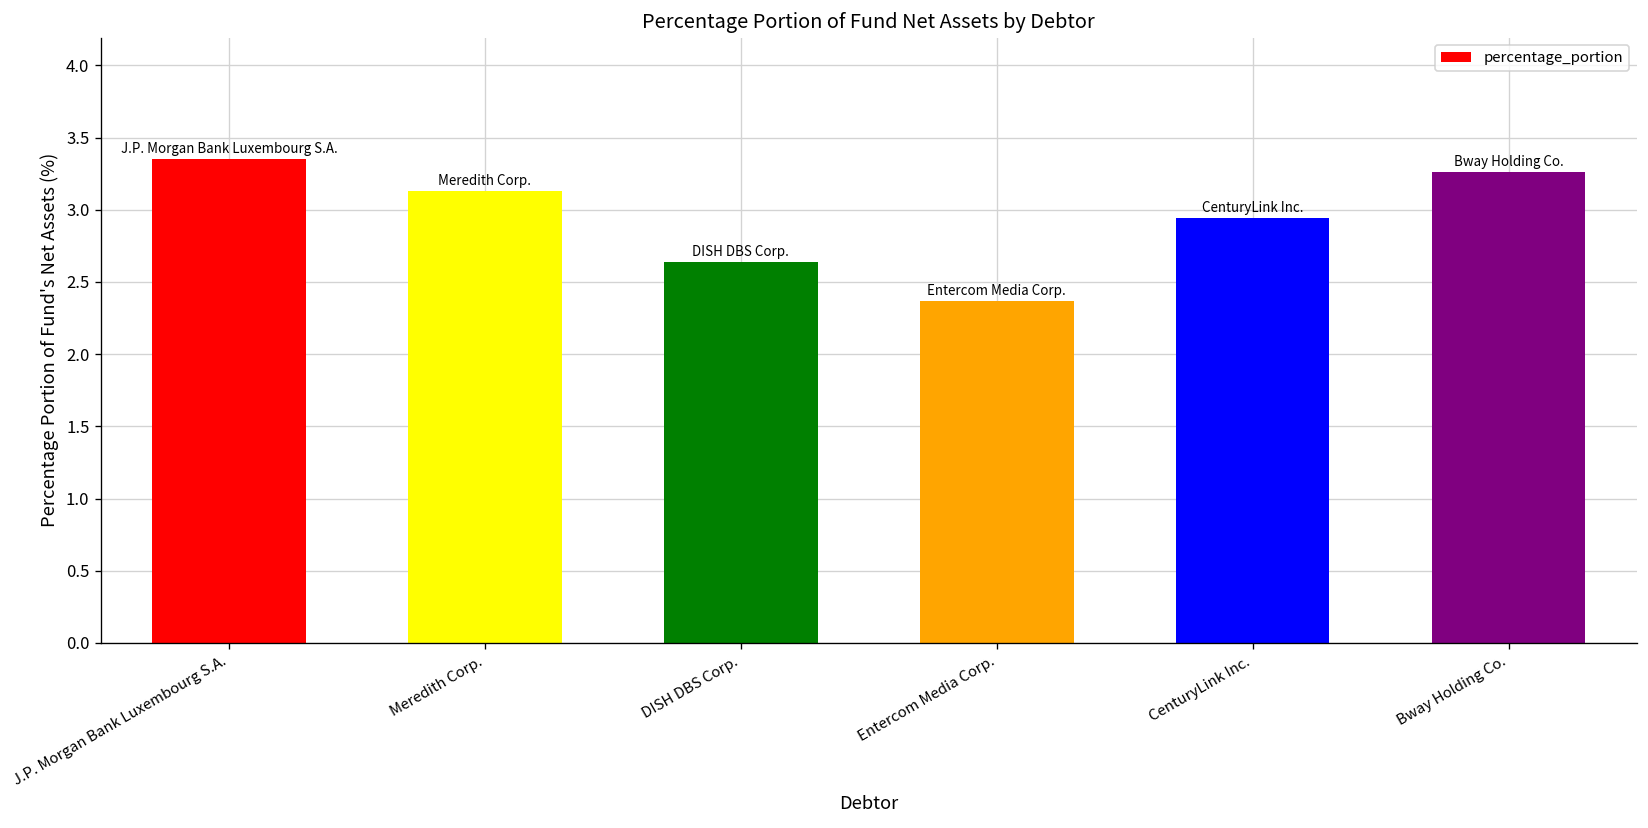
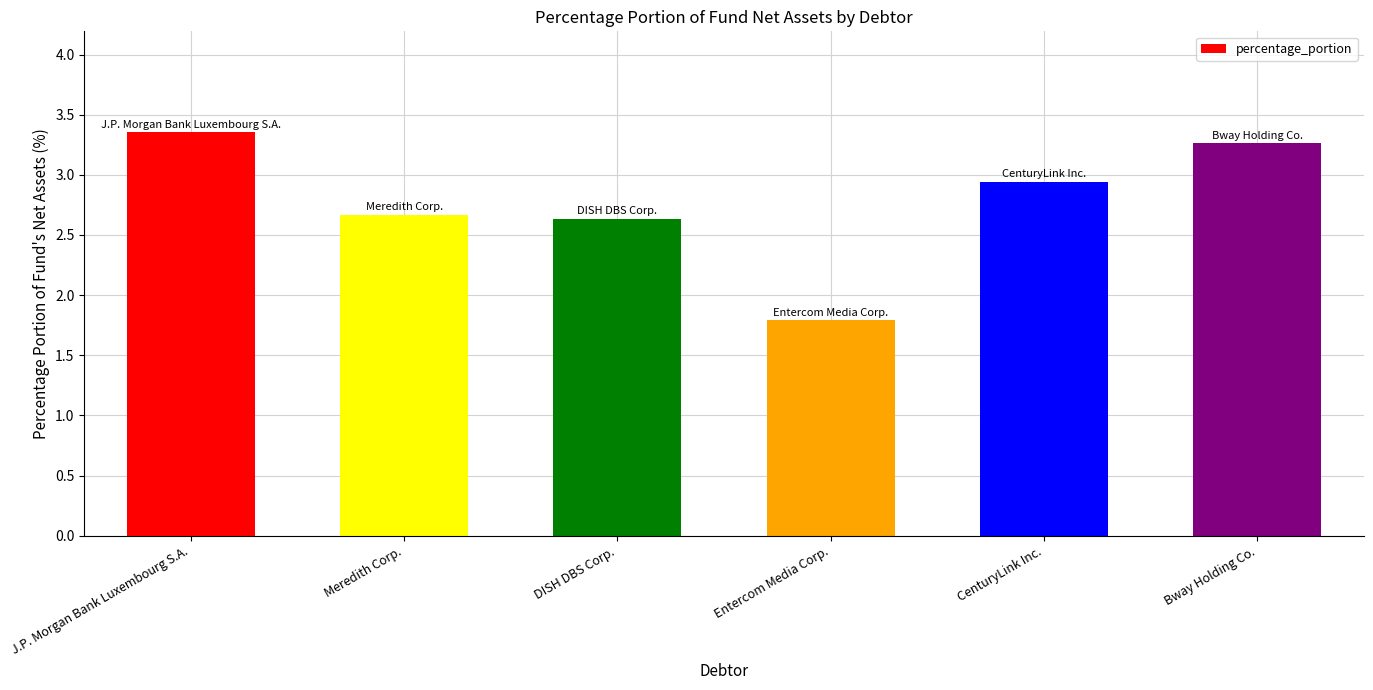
Meredith Corp.: 3.13 -> 2.67
Entercom Media Corp.: 2.37 -> 1.79
